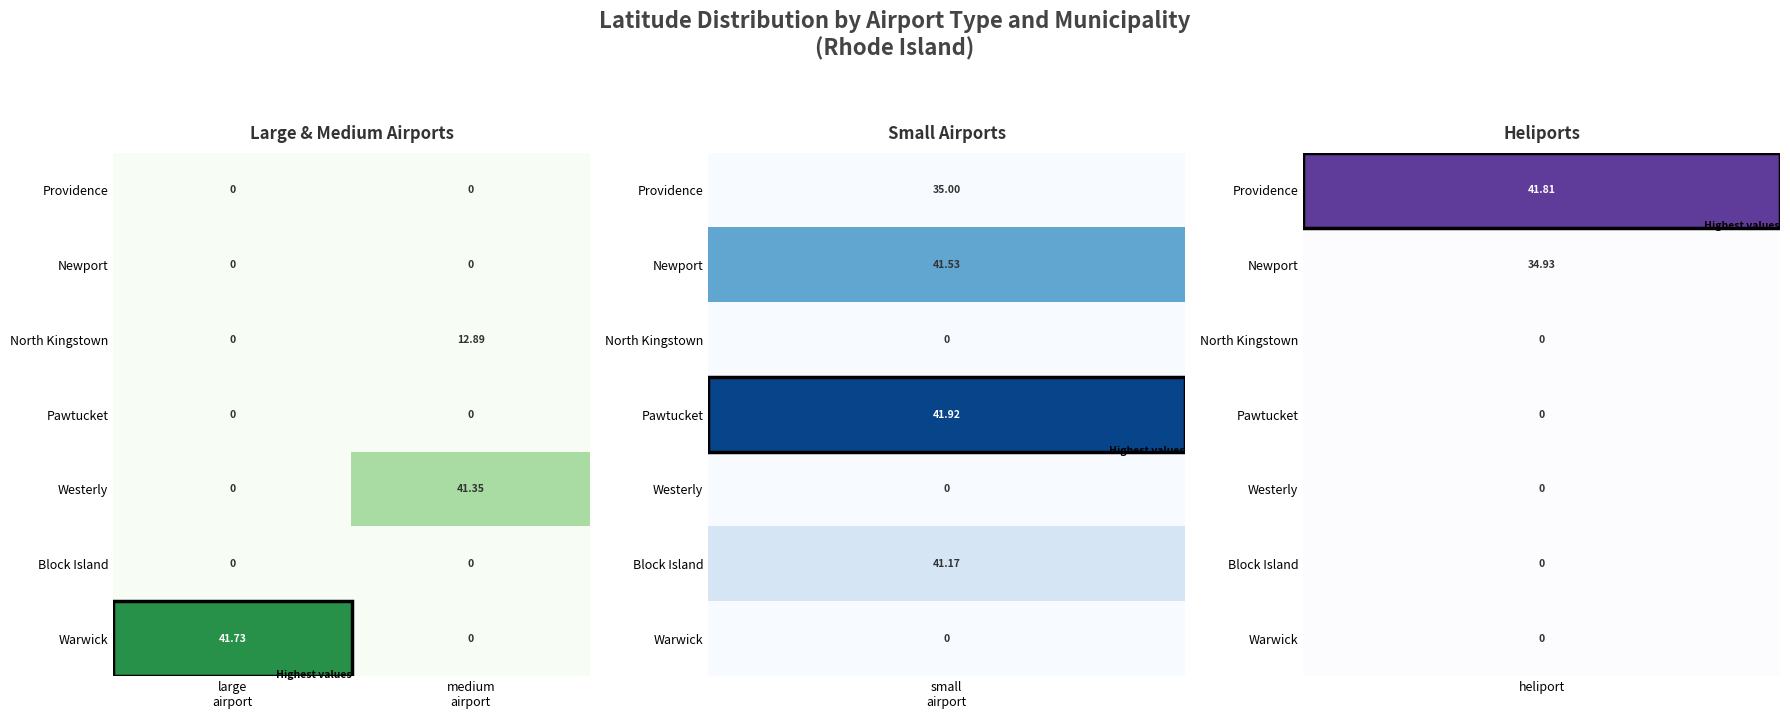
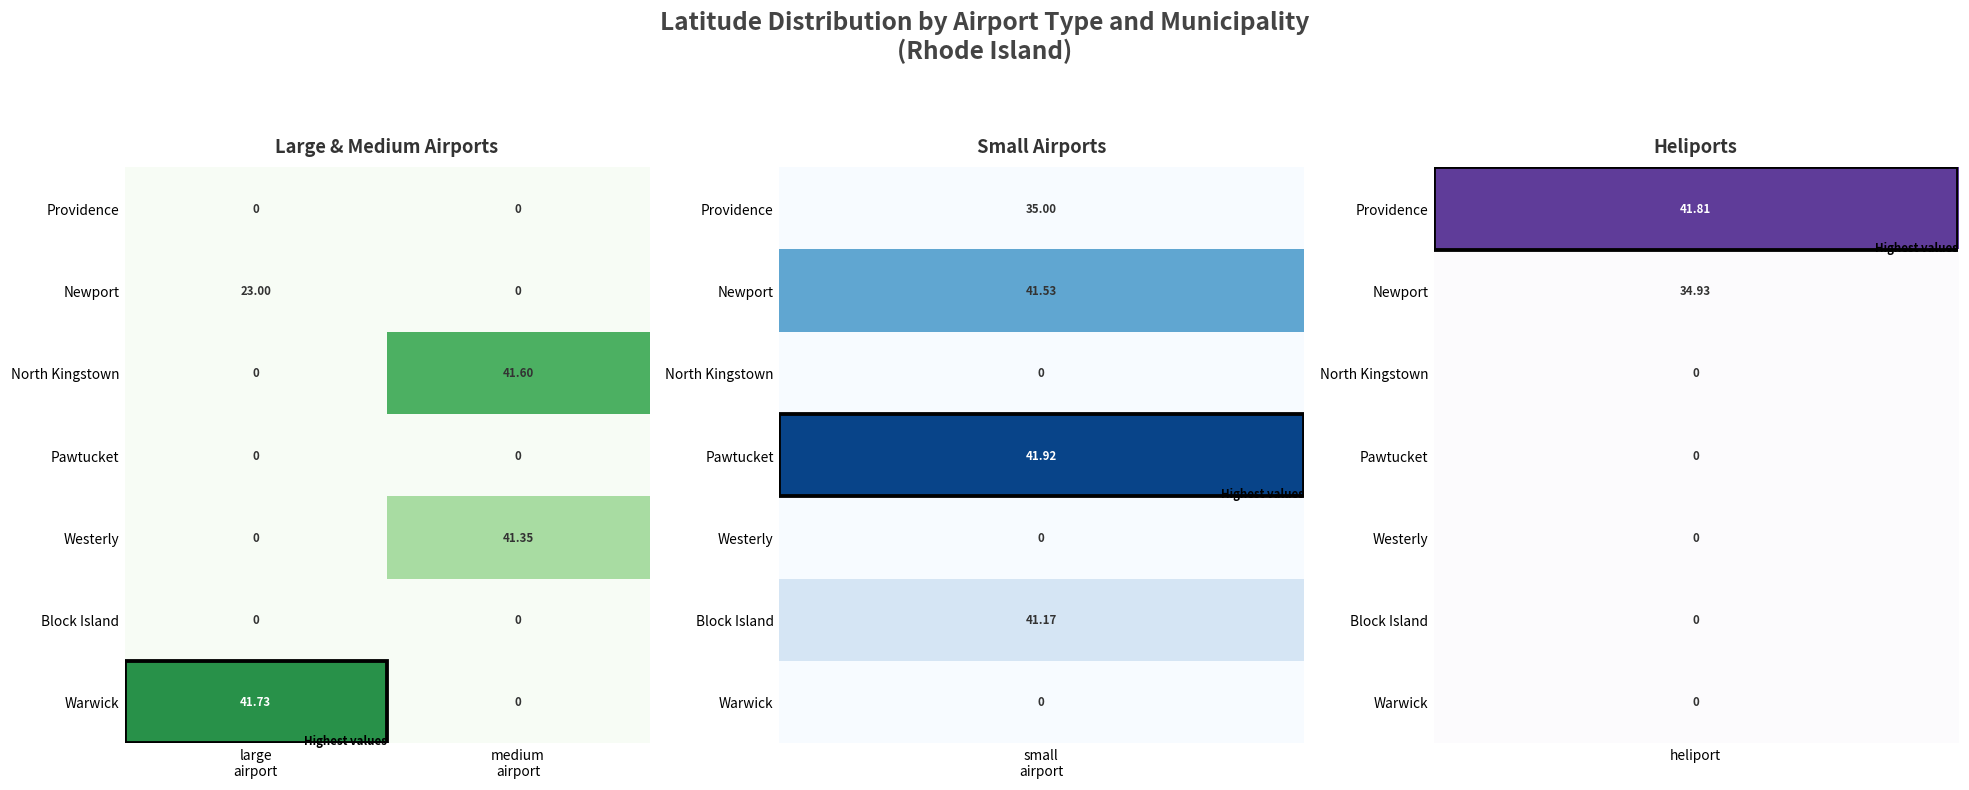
Large & Medium Airports, Newport, large airport: 0 -> 23.00
Large & Medium Airports, North Kingstown, medium airport: 12.89 -> 41.60
